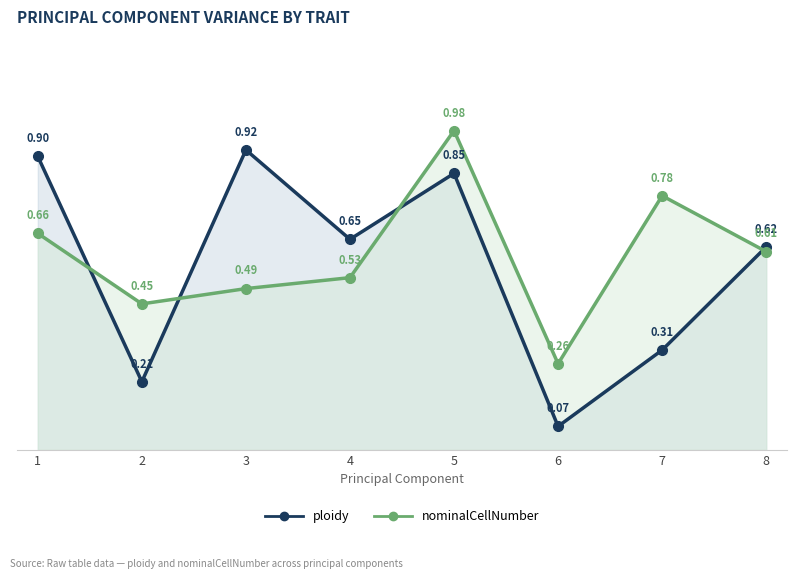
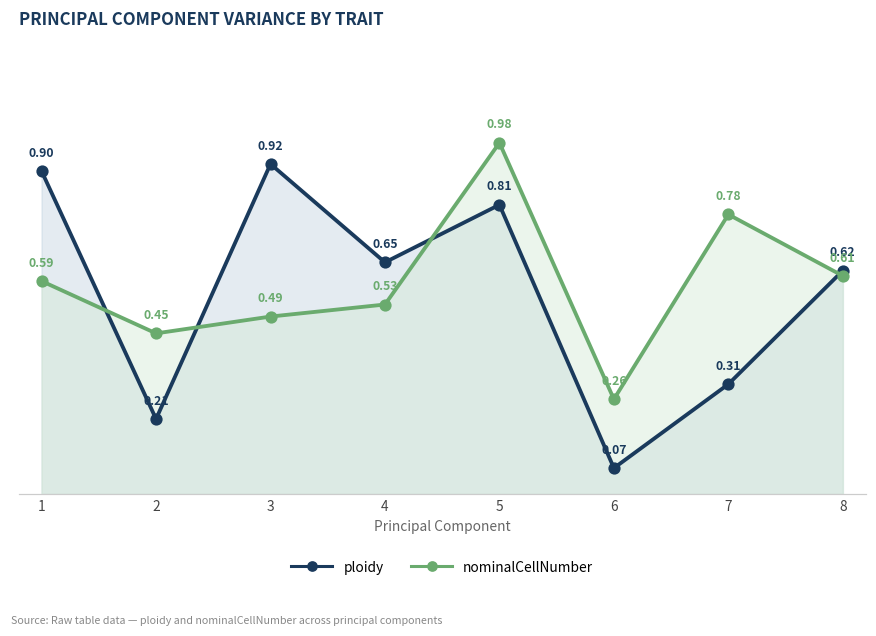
nominalCellNumber, 1: 0.66 -> 0.59
ploidy, 5: 0.85 -> 0.81
